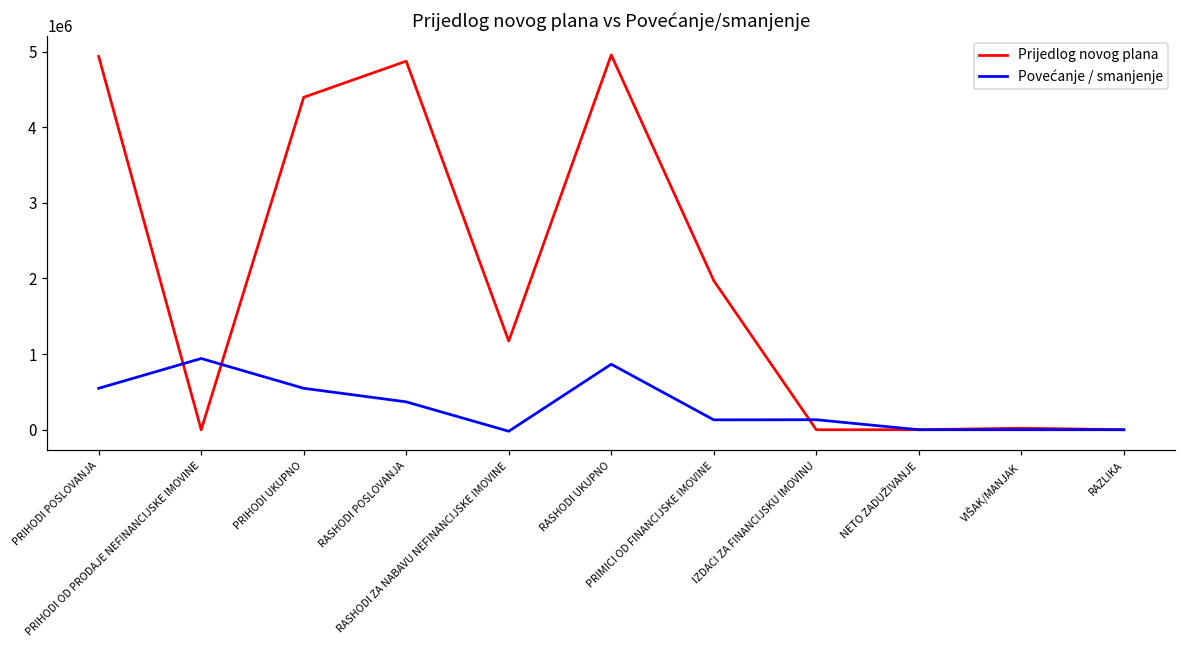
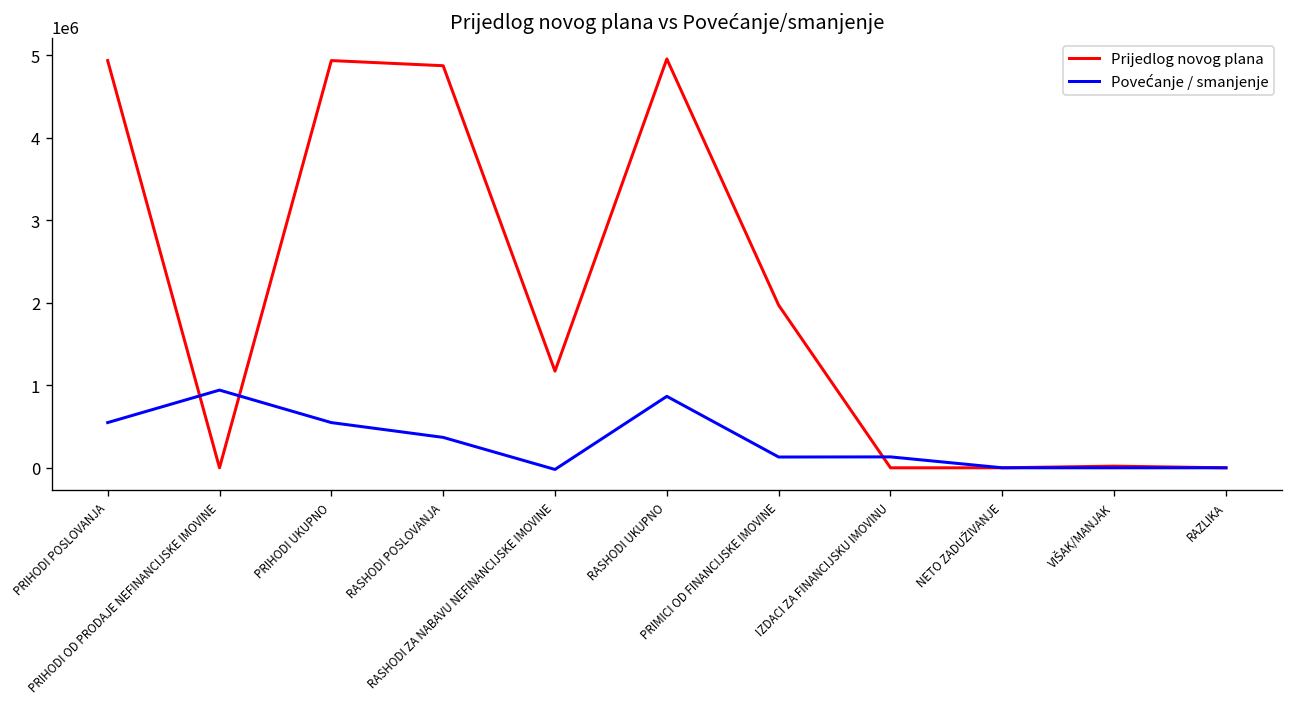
Prijedlog novog plana, PRIHODI UKUPNO: 4400000 -> 4900000
